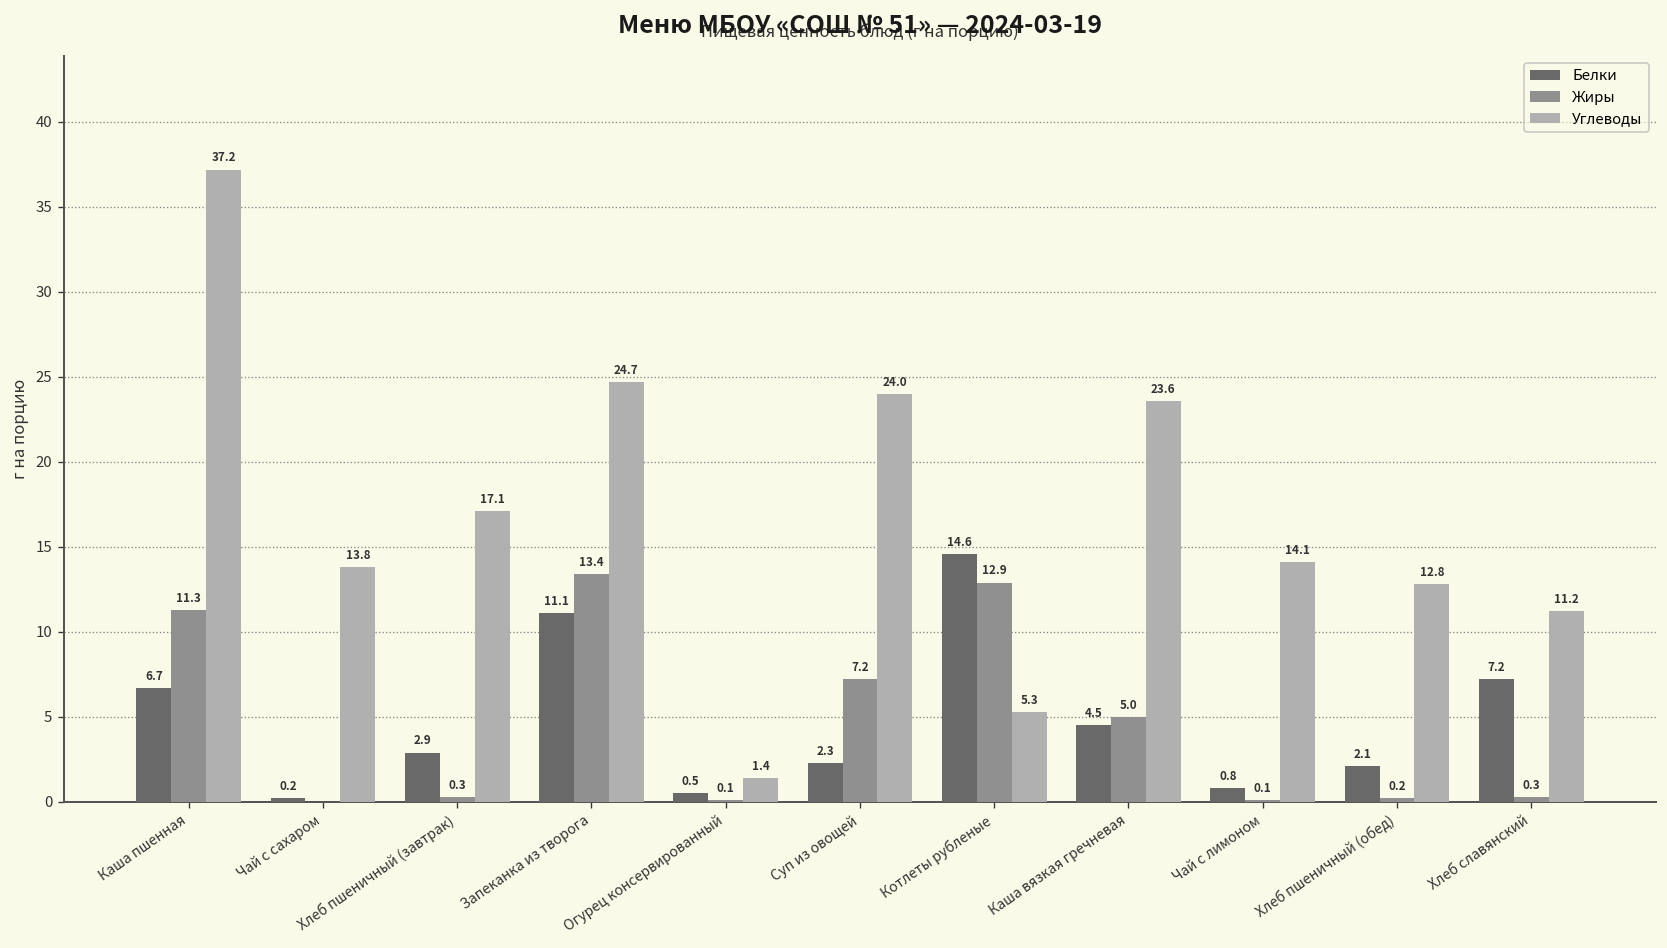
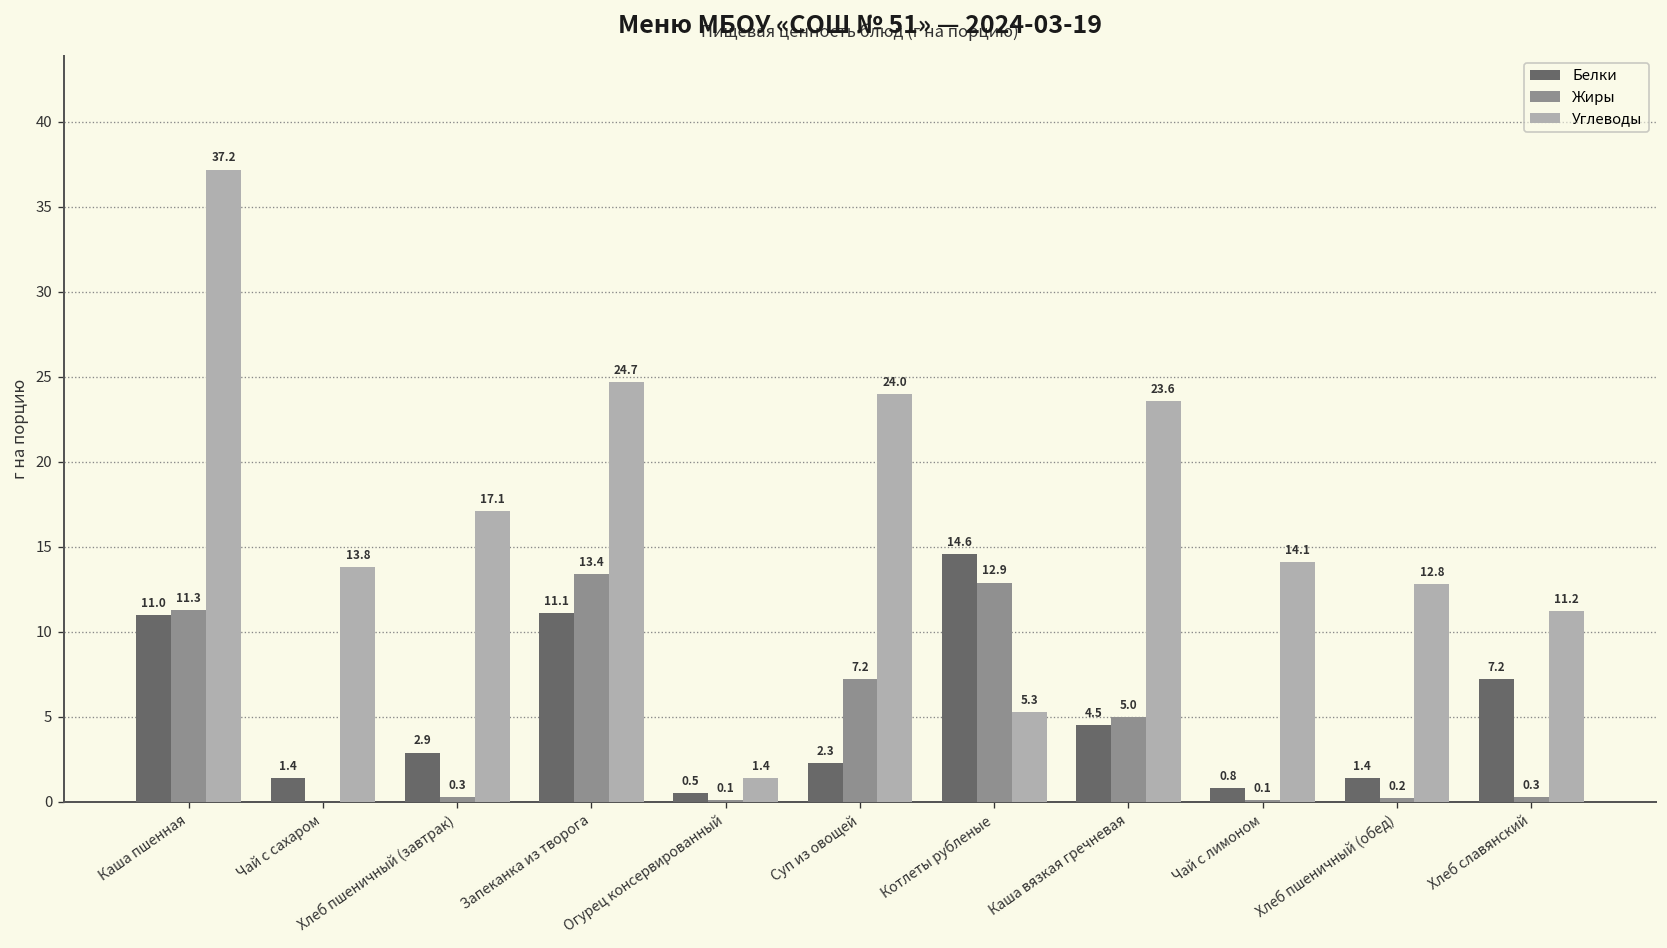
Белки, Каша пшенная: 6.7 -> 11.0
Белки, Чай с сахаром: 0.2 -> 1.4
Белки, Хлеб пшеничный (обед): 2.1 -> 1.4
